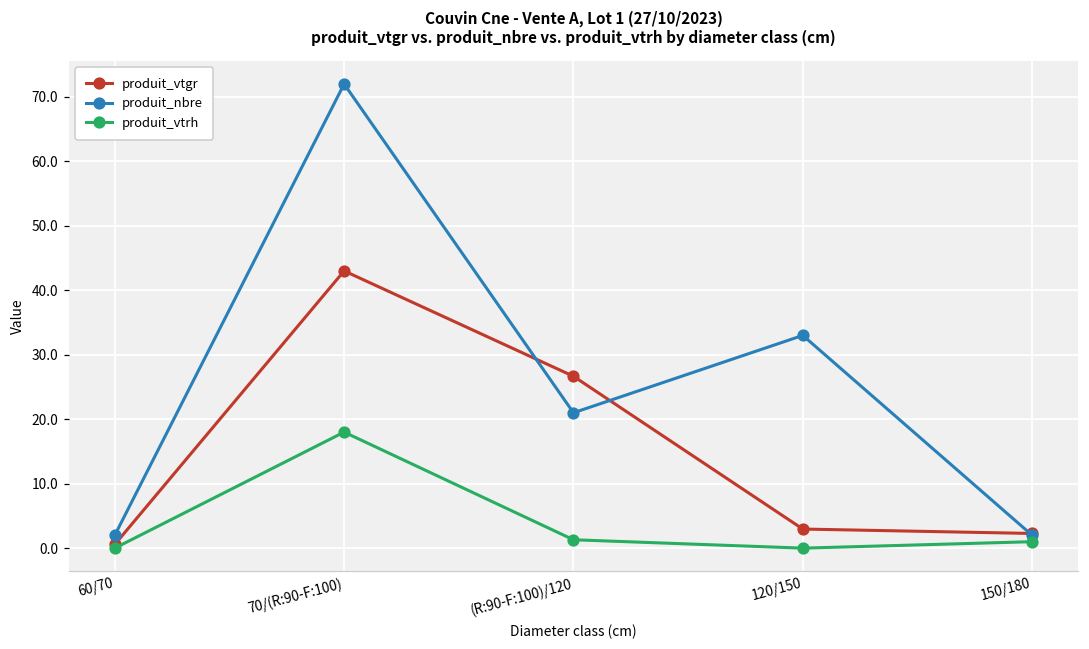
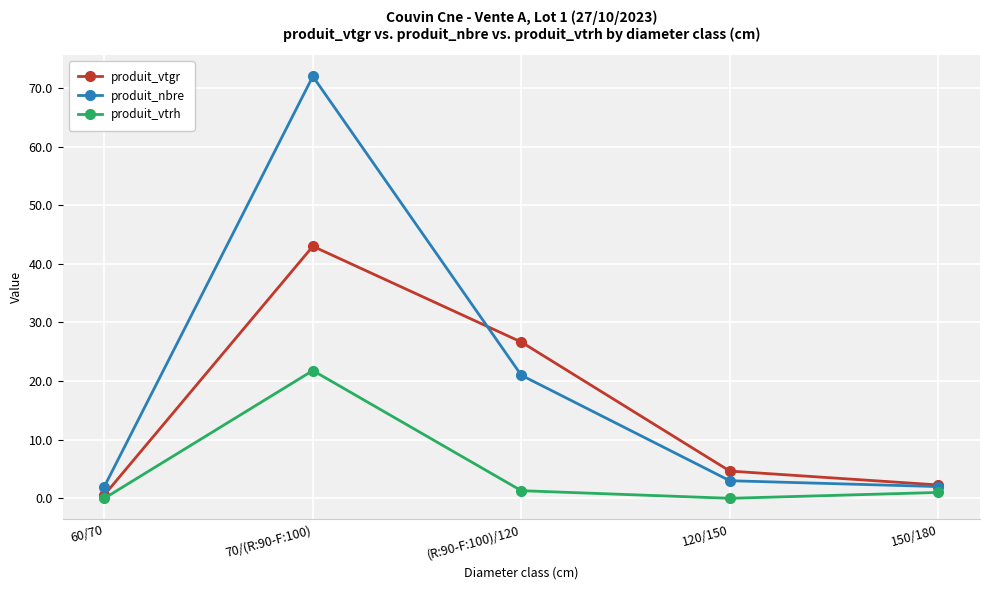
produit_vtrh, 70/(R:90-F:100): 18 -> 22
produit_vtgr, 120/150: 3 -> 5
produit_nbre, 120/150: 33 -> 3
